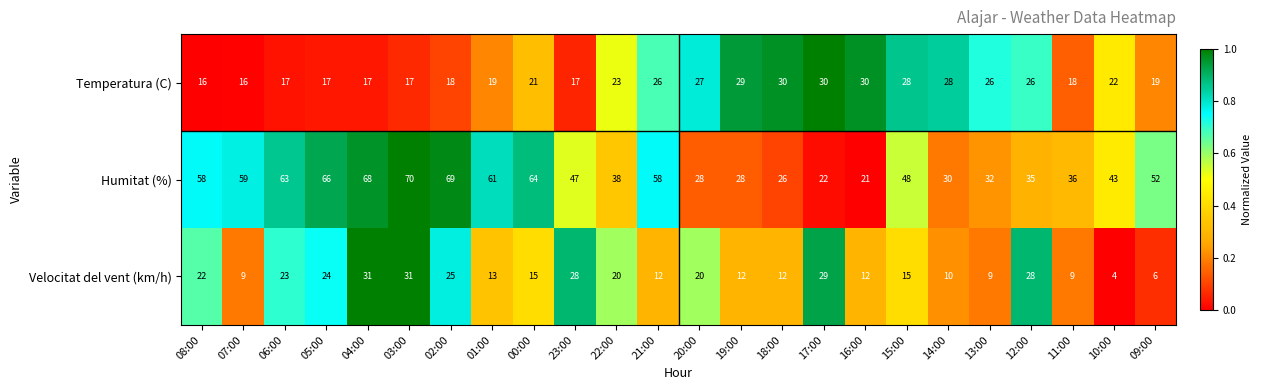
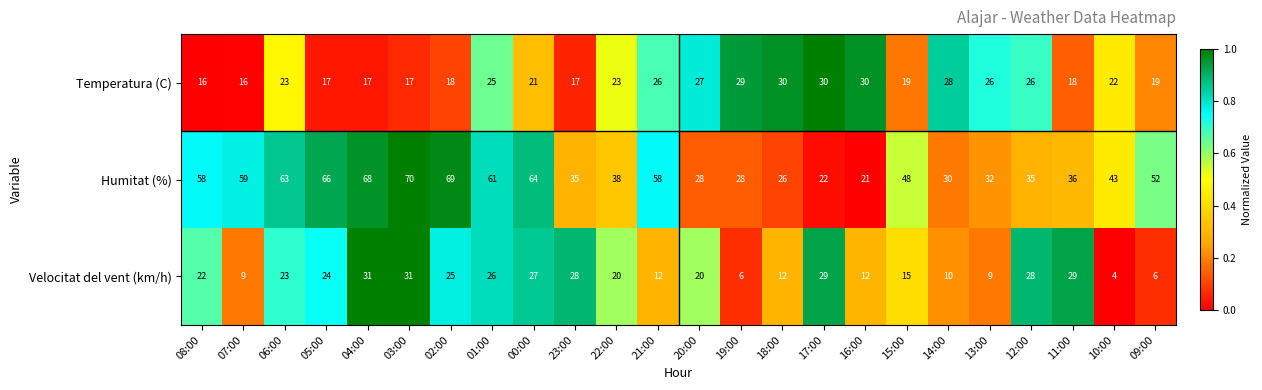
Temperatura (C), 06:00: 17 -> 23
Temperatura (C), 01:00: 19 -> 25
Temperatura (C), 15:00: 28 -> 19
Humitat (%), 23:00: 47 -> 35
Velocitat del vent (km/h), 01:00: 13 -> 26
Velocitat del vent (km/h), 00:00: 15 -> 27
Velocitat del vent (km/h), 19:00: 12 -> 6
Velocitat del vent (km/h), 11:00: 9 -> 29
